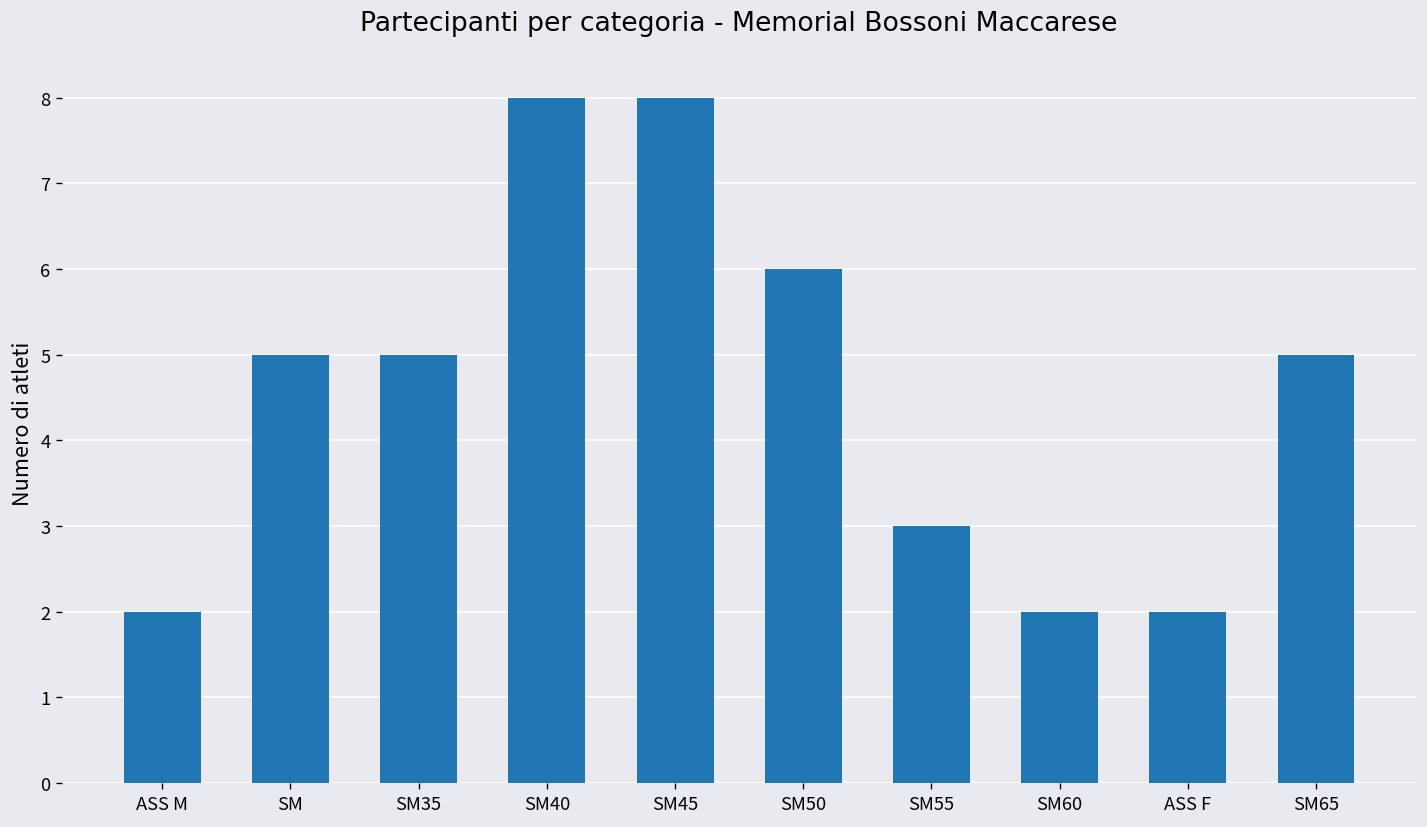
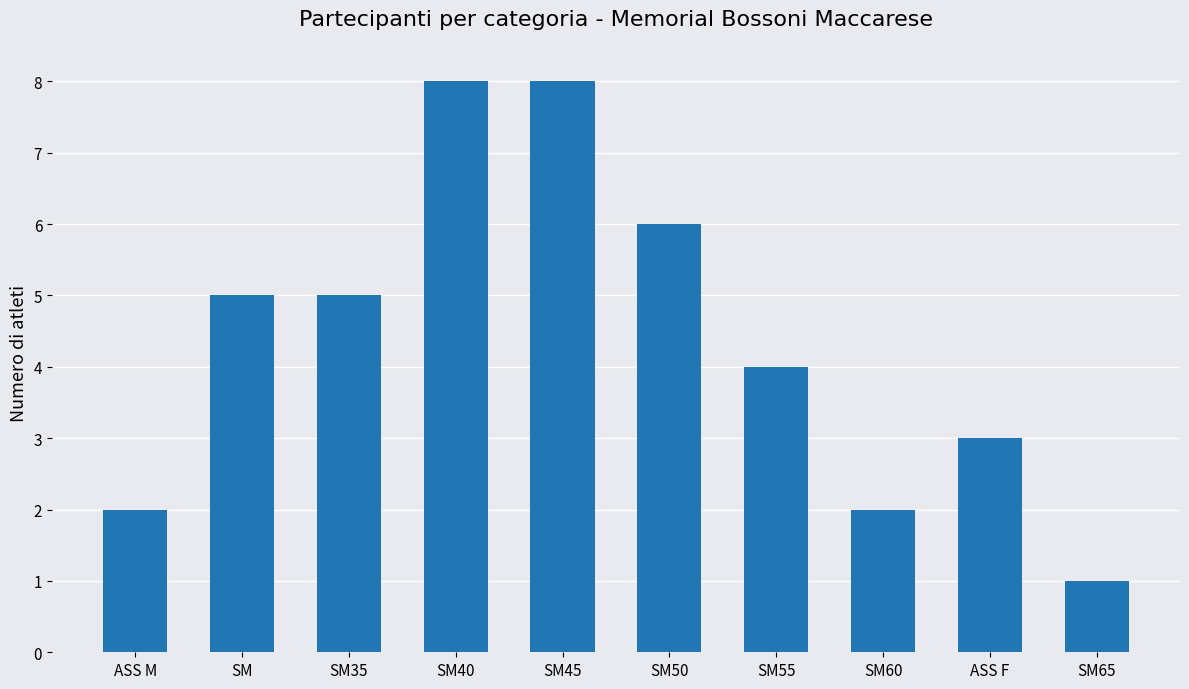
SM55: 3 -> 4
ASS F: 2 -> 3
SM65: 5 -> 1
